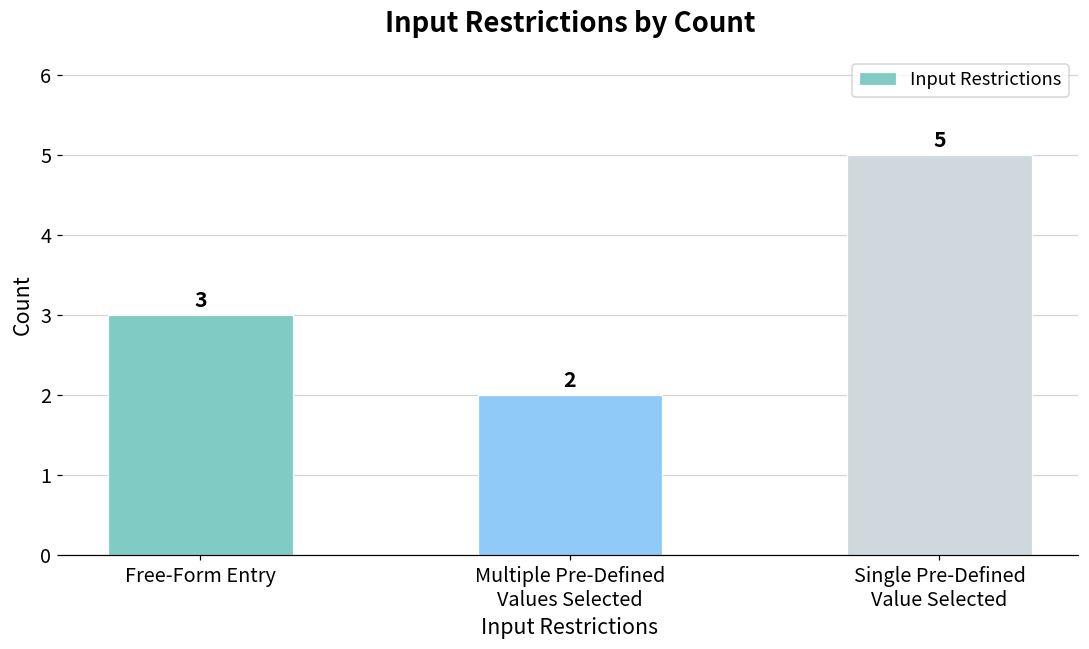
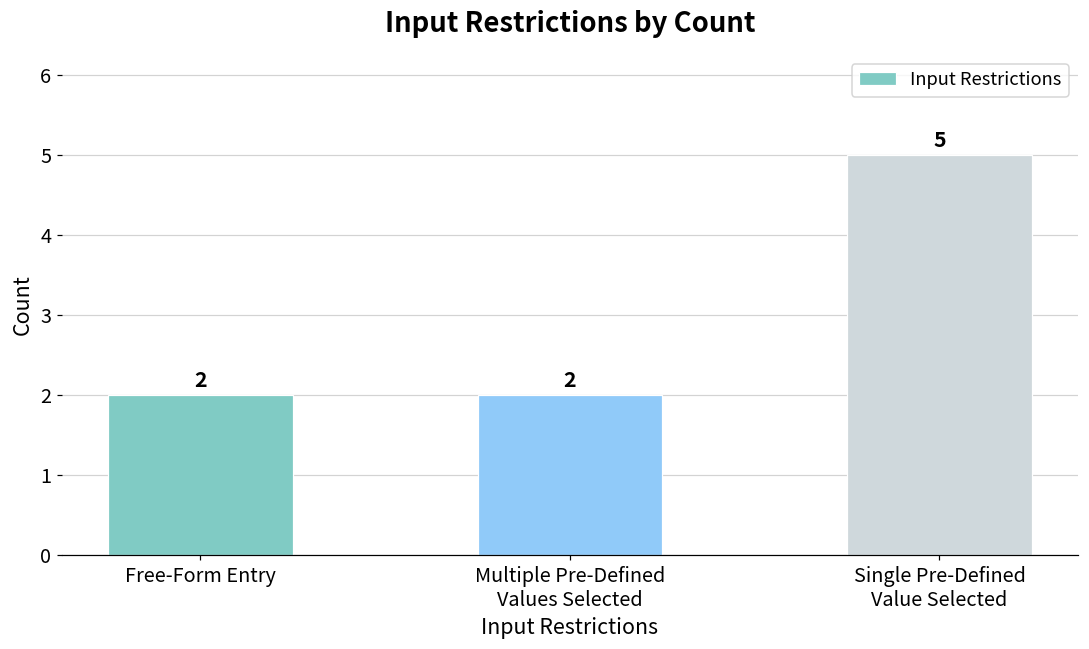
Free-Form Entry: 3 -> 2
